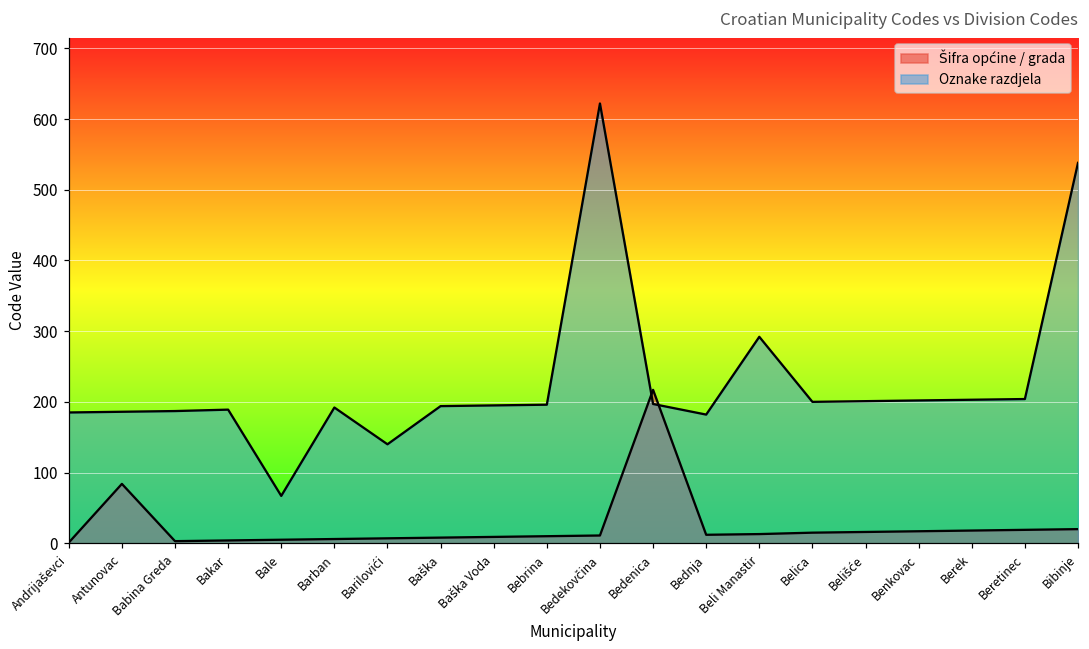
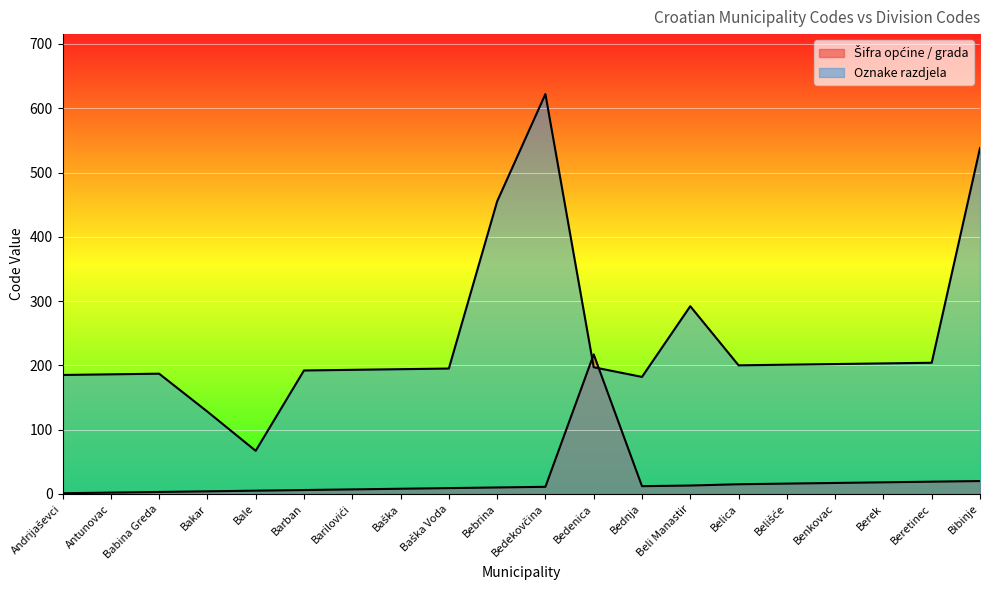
Šifra općine / grada, Antunovac: 80 -> 0
Oznake razdjela, Bakar: 190 -> 130
Oznake razdjela, Barilovići: 140 -> 190
Oznake razdjela, Bebrina: 200 -> 460
